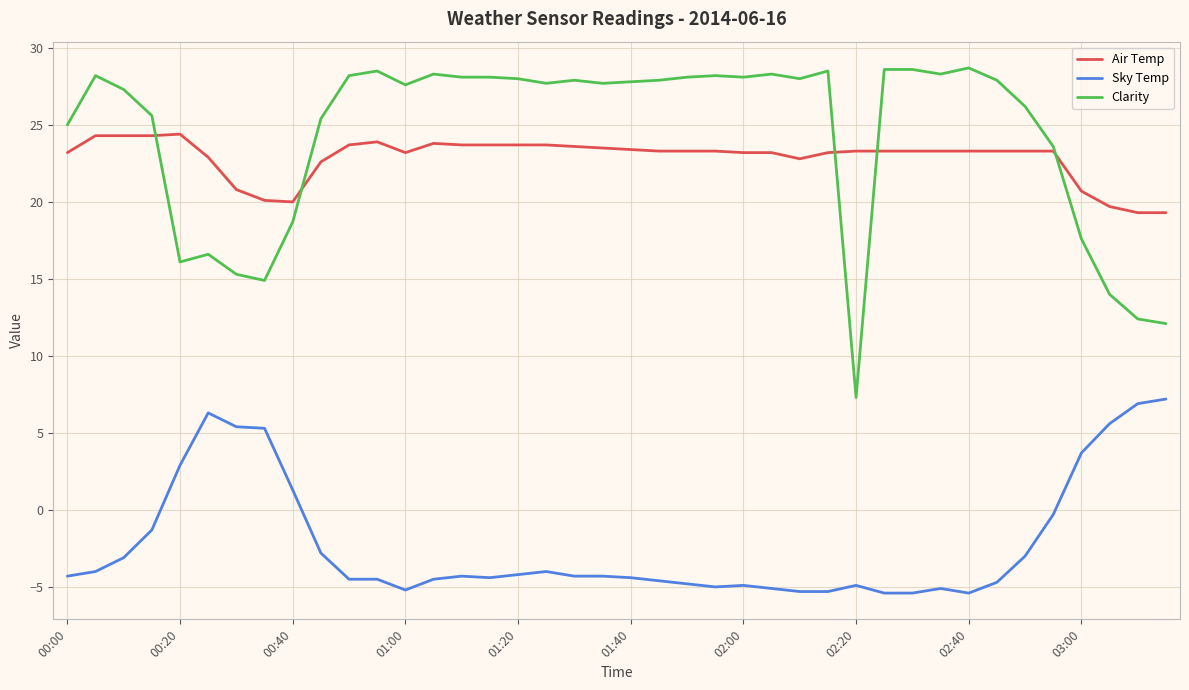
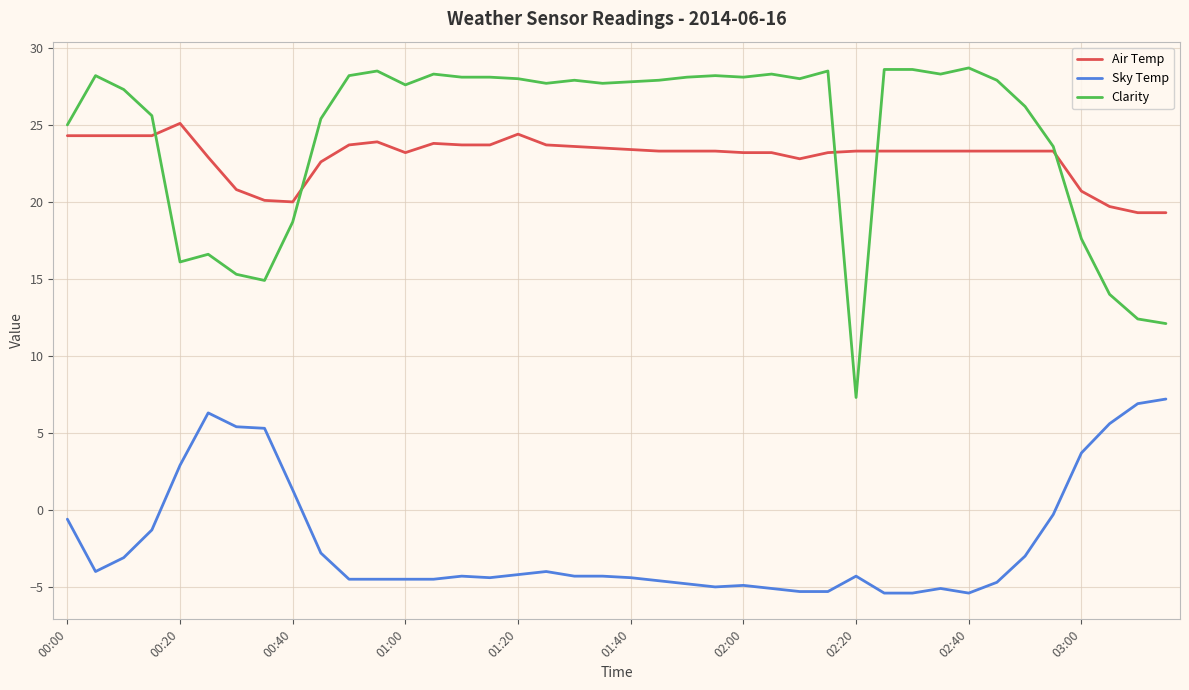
Air Temp, 00:00: 23.2 -> 24.3
Sky Temp, 00:00: -4.3 -> -0.6
Air Temp, 00:20: 24.4 -> 25.1
Sky Temp, 01:00: -5.2 -> -4.5
Air Temp, 01:20: 23.7 -> 24.4
Sky Temp, 02:20: -4.9 -> -4.3
